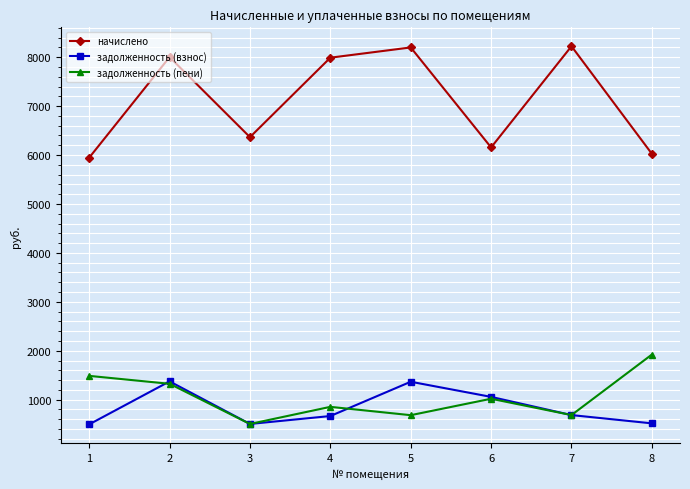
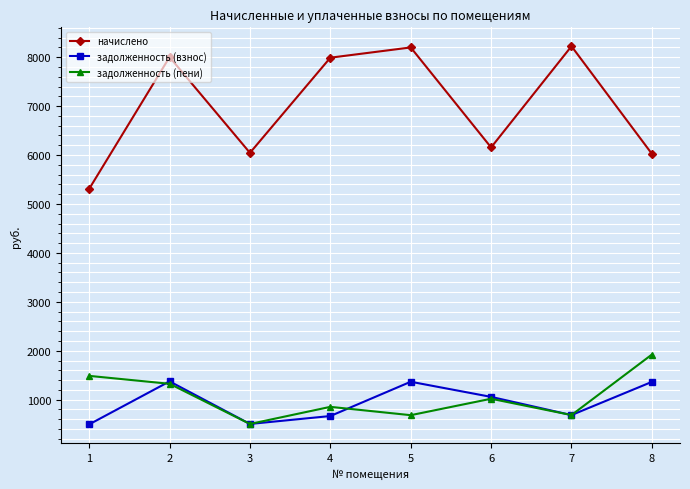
начислено, 1: 5900 -> 5300
начислено, 3: 6400 -> 6000
задолженность (взнос), 8: 500 -> 1400
